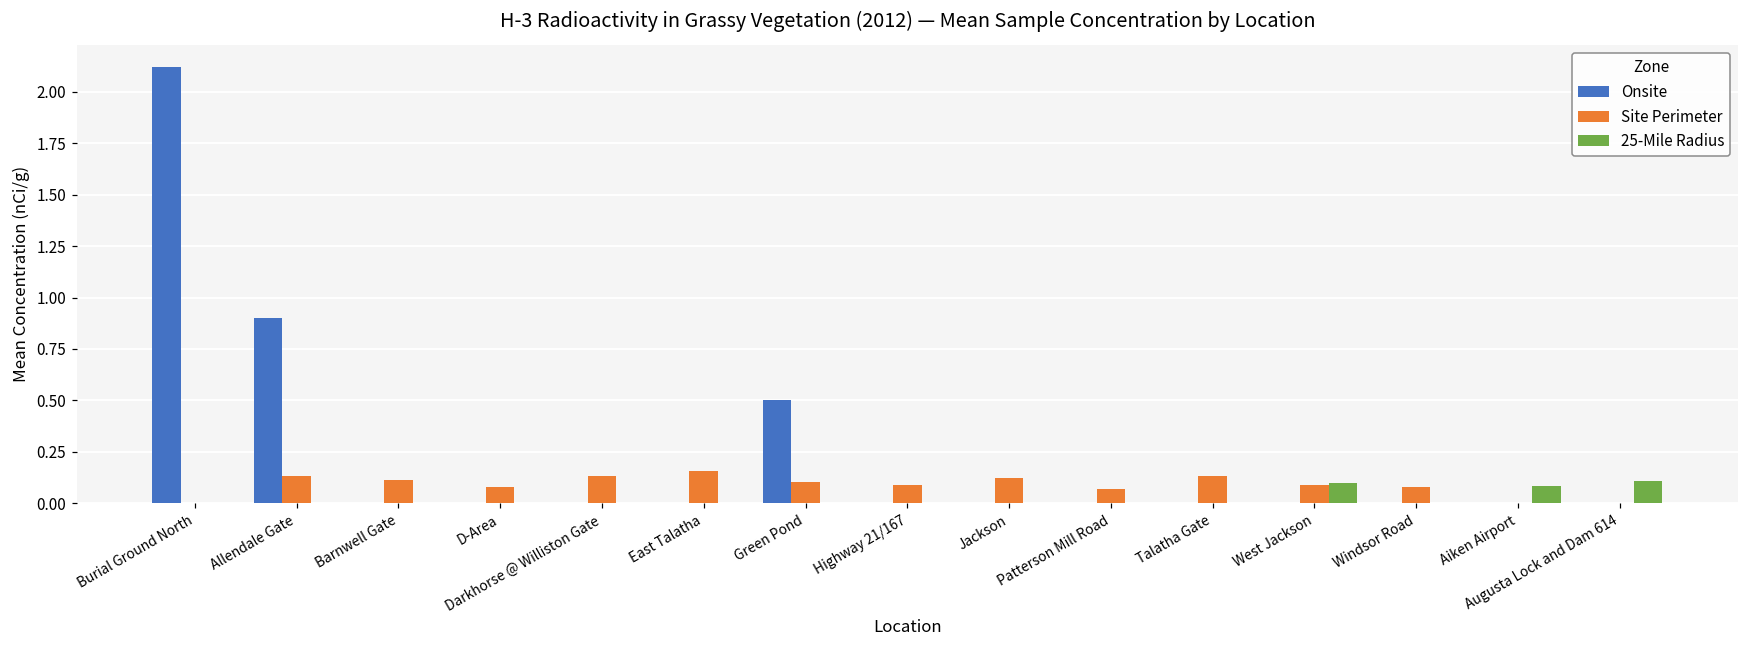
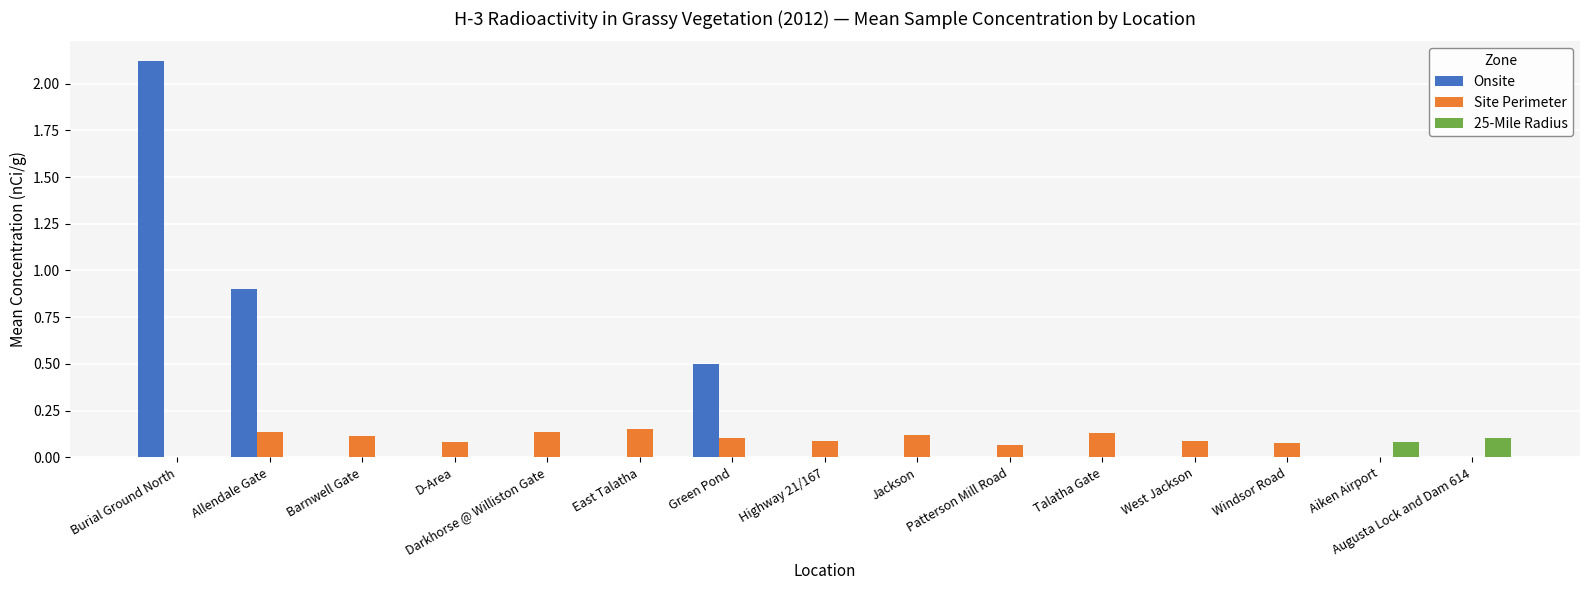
25-Mile Radius, West Jackson: 0.1 -> 0.0
